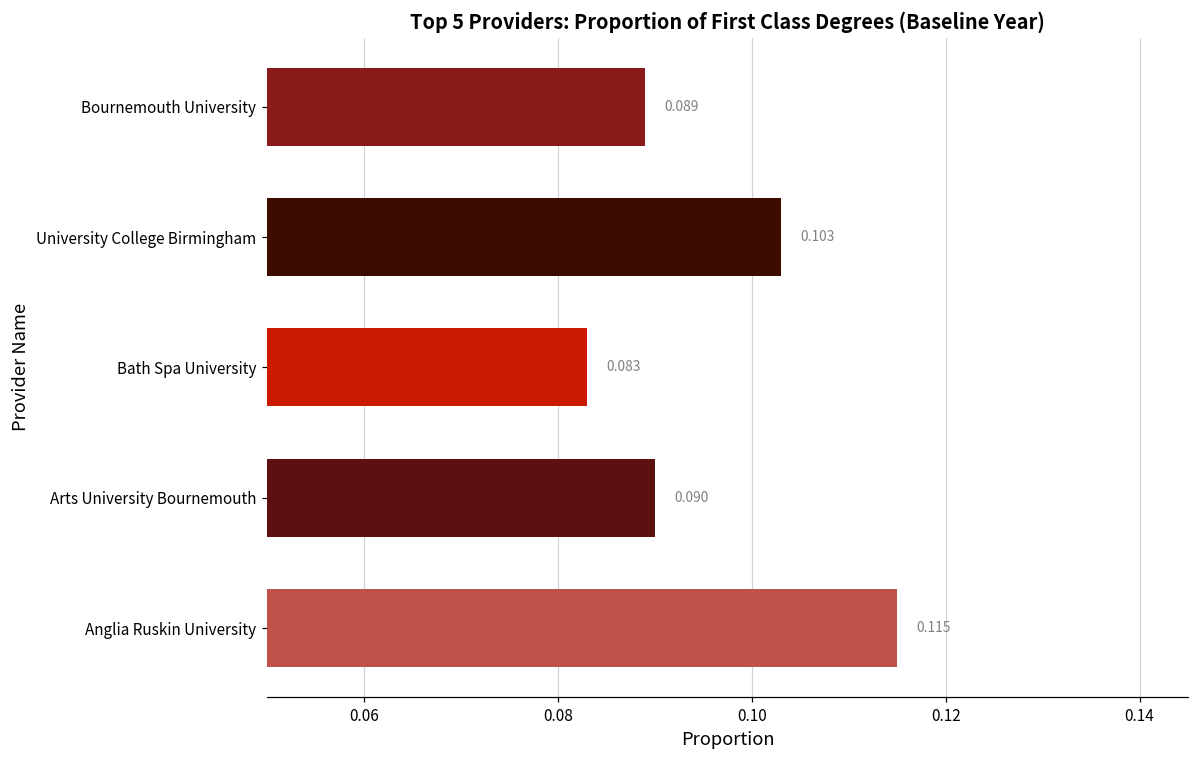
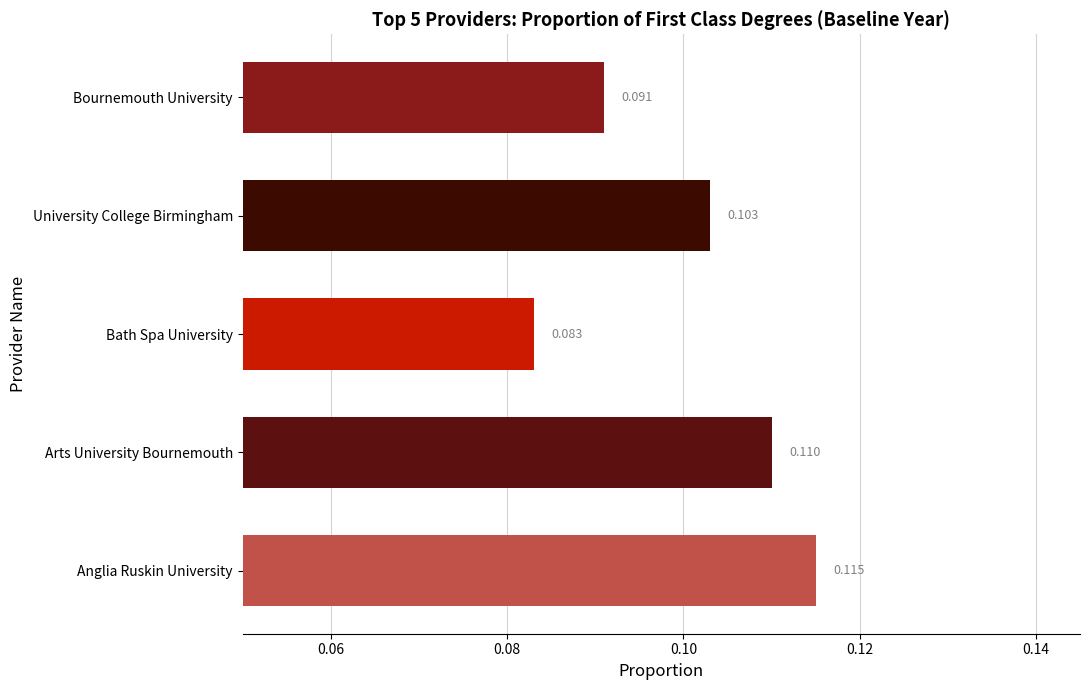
Bournemouth University: 0.089 -> 0.091
Arts University Bournemouth: 0.090 -> 0.110
